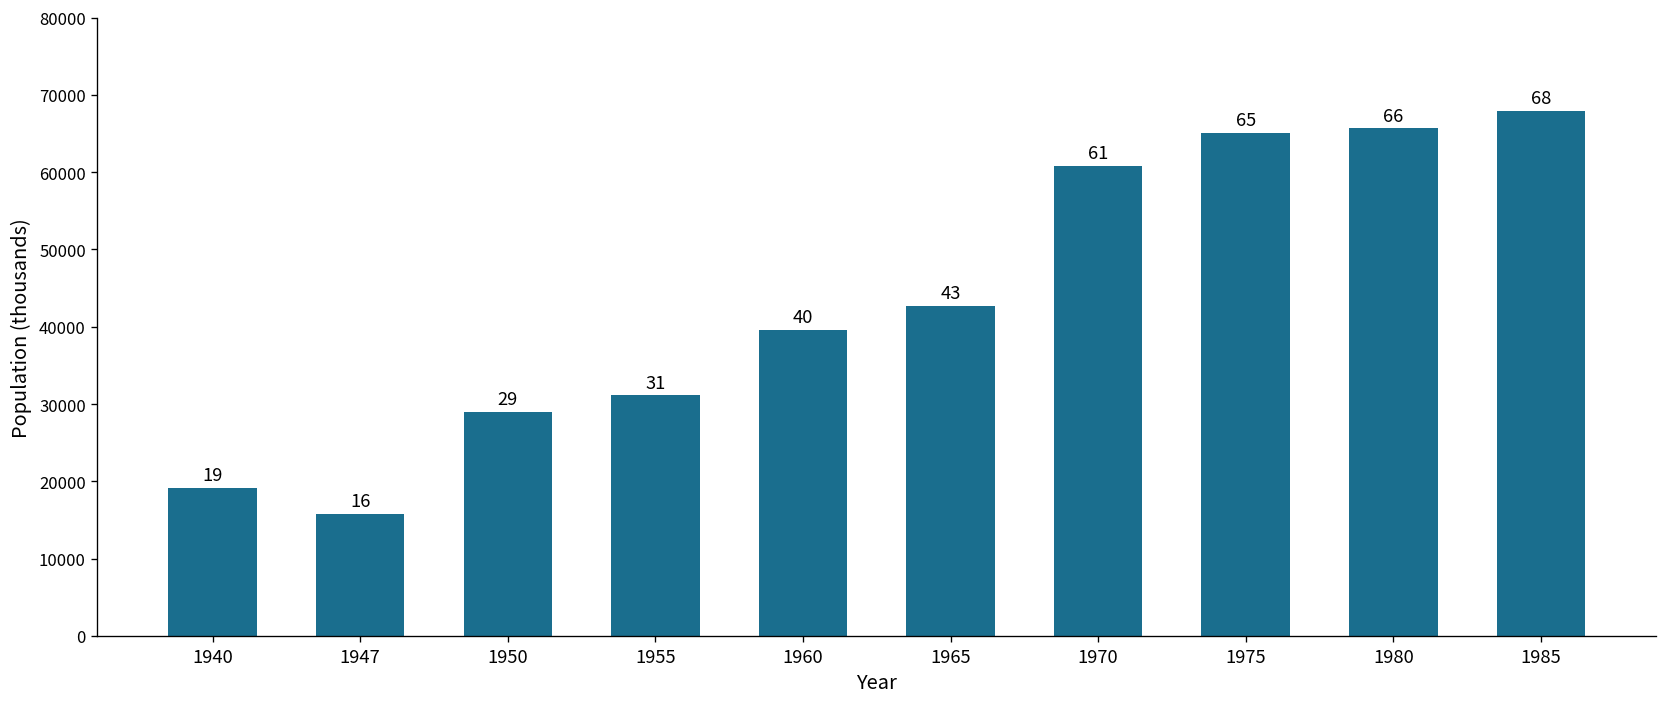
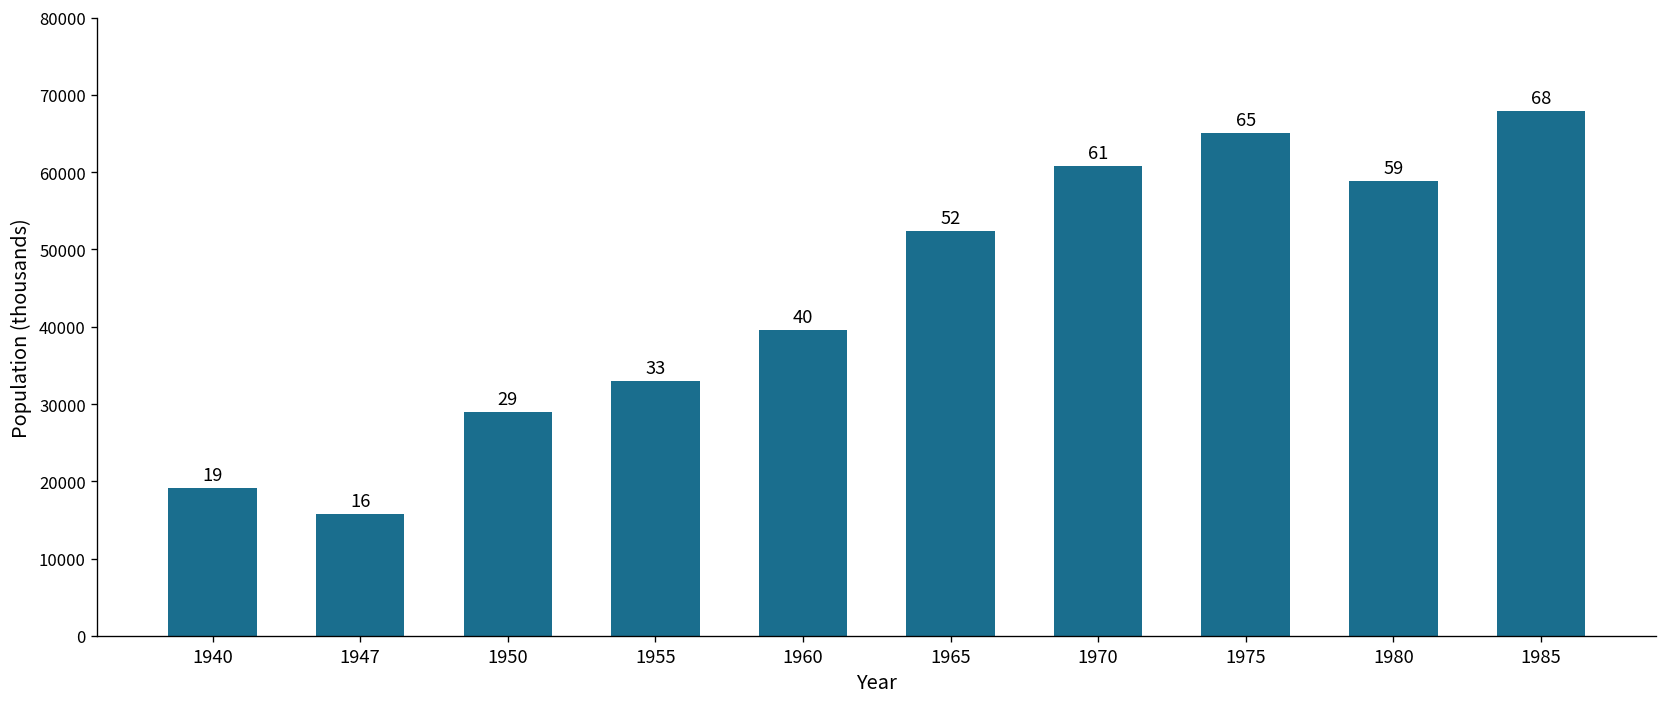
1955: 31 -> 33
1965: 43 -> 52
1980: 66 -> 59
